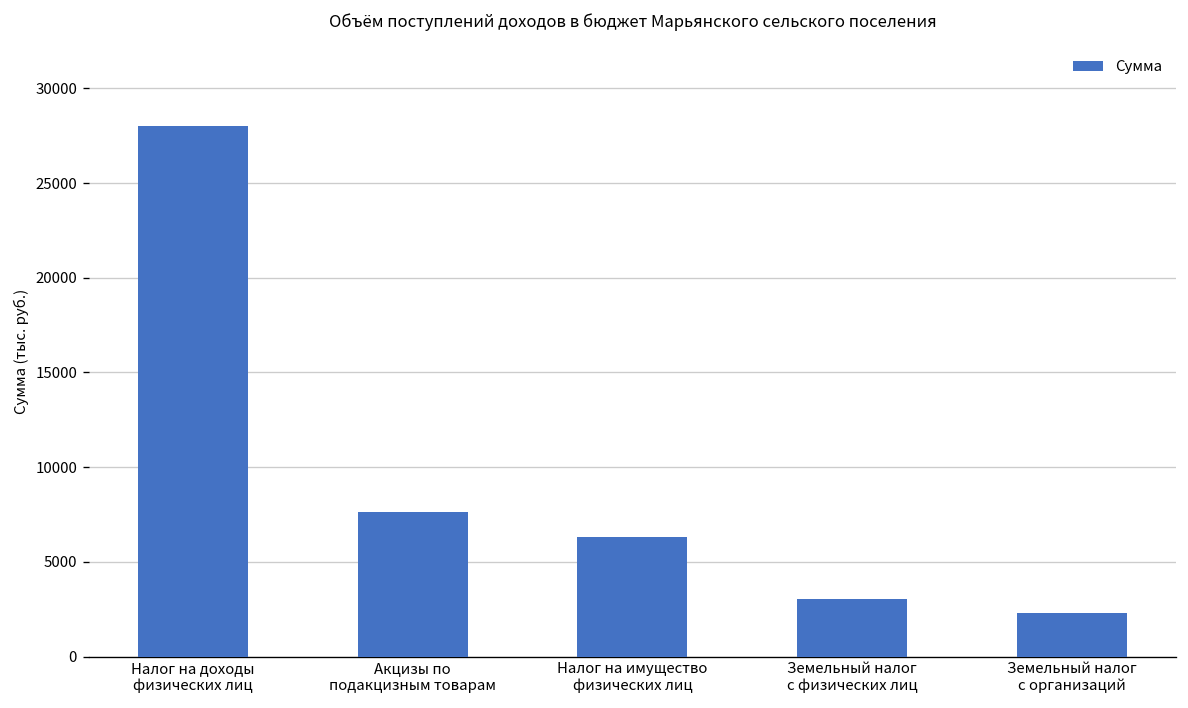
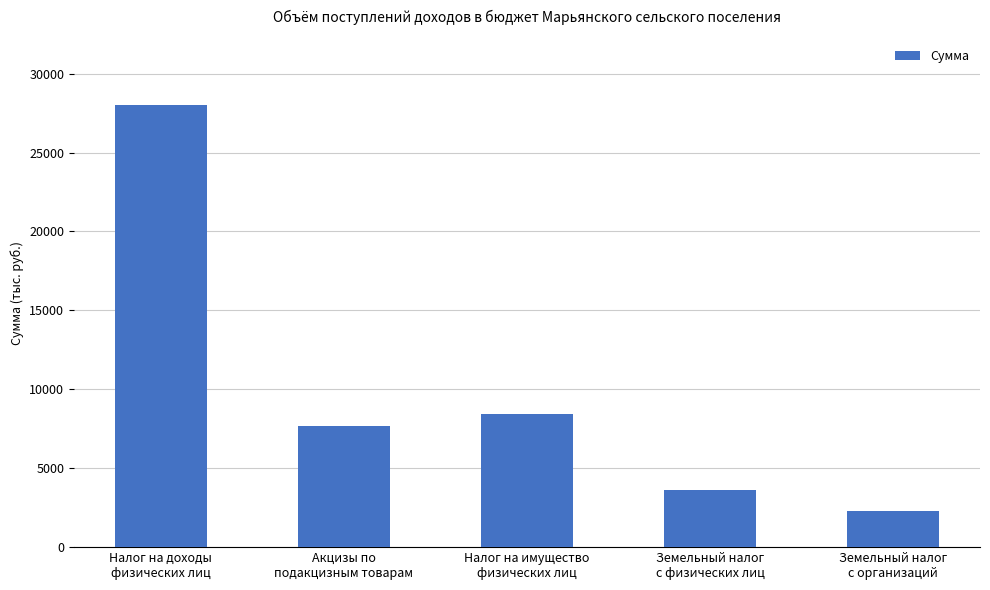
Налог на имущество физических лиц: 6300 -> 8500
Земельный налог с физических лиц: 3100 -> 3600
